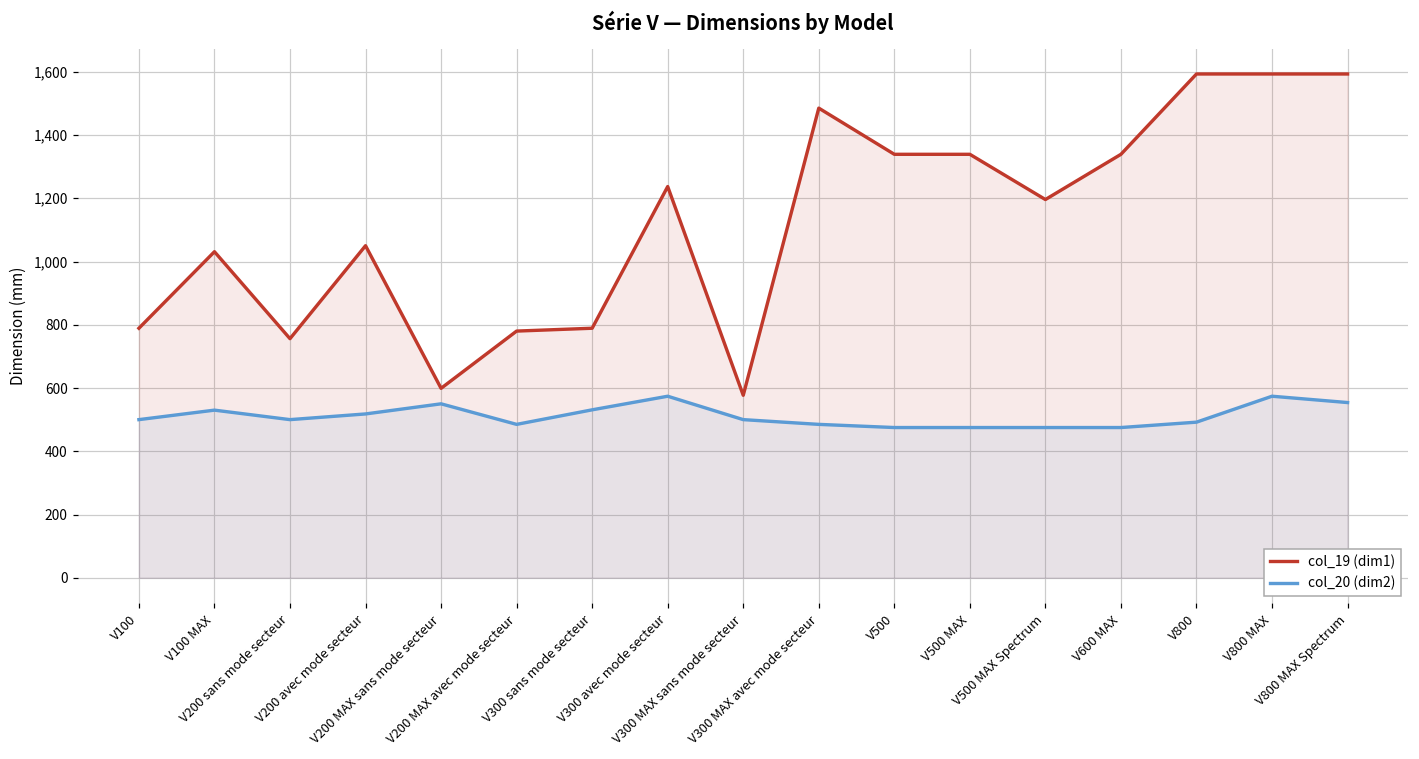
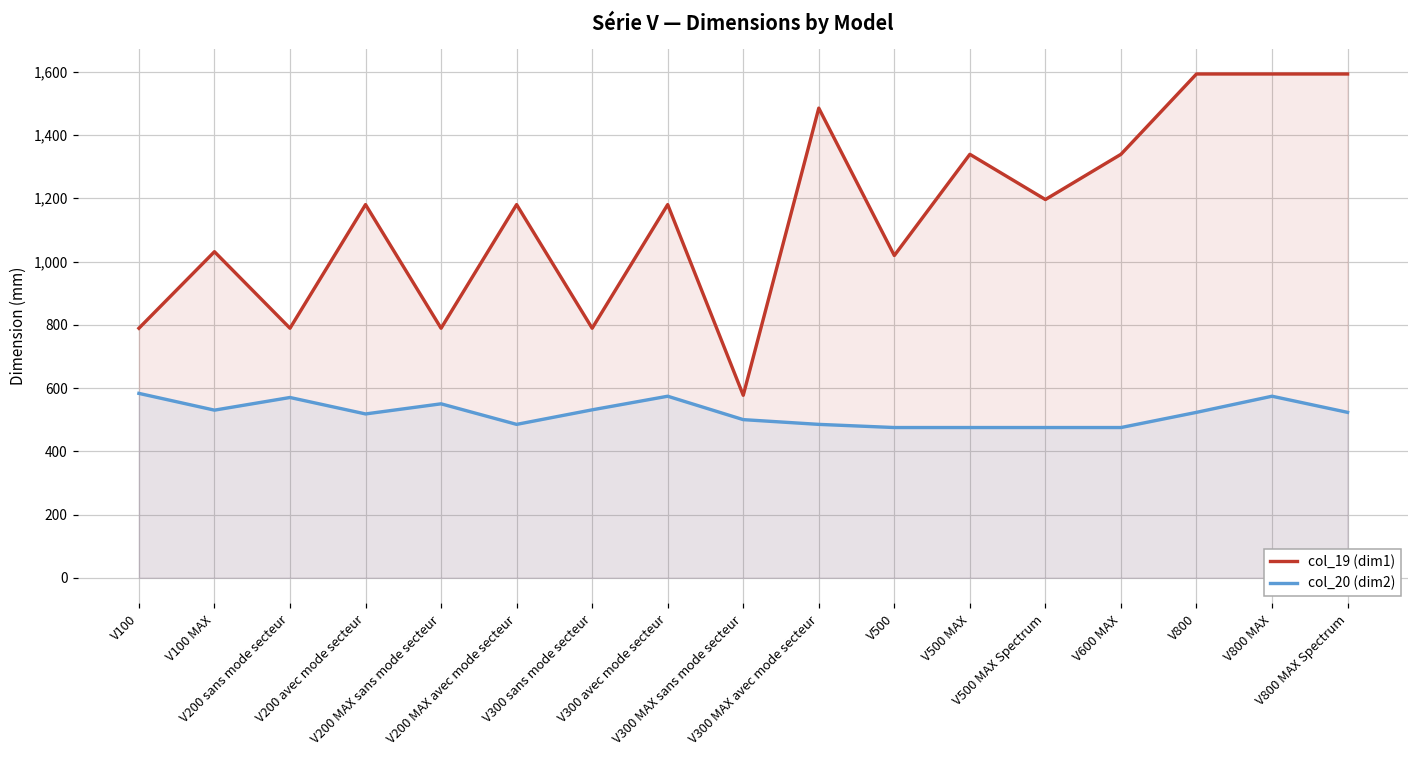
col_20 (dim2), V100: 500 -> 580
col_19 (dim1), V200 sans mode secteur: 760 -> 790
col_20 (dim2), V200 sans mode secteur: 500 -> 570
col_19 (dim1), V200 avec mode secteur: 1,050 -> 1,180
col_19 (dim1), V200 MAX sans mode secteur: 600 -> 790
col_19 (dim1), V200 MAX avec mode secteur: 780 -> 1,180
col_19 (dim1), V300 avec mode secteur: 1,240 -> 1,180
col_19 (dim1), V500: 1,340 -> 1,020
col_20 (dim2), V800: 490 -> 520
col_20 (dim2), V800 MAX Spectrum: 550 -> 520
